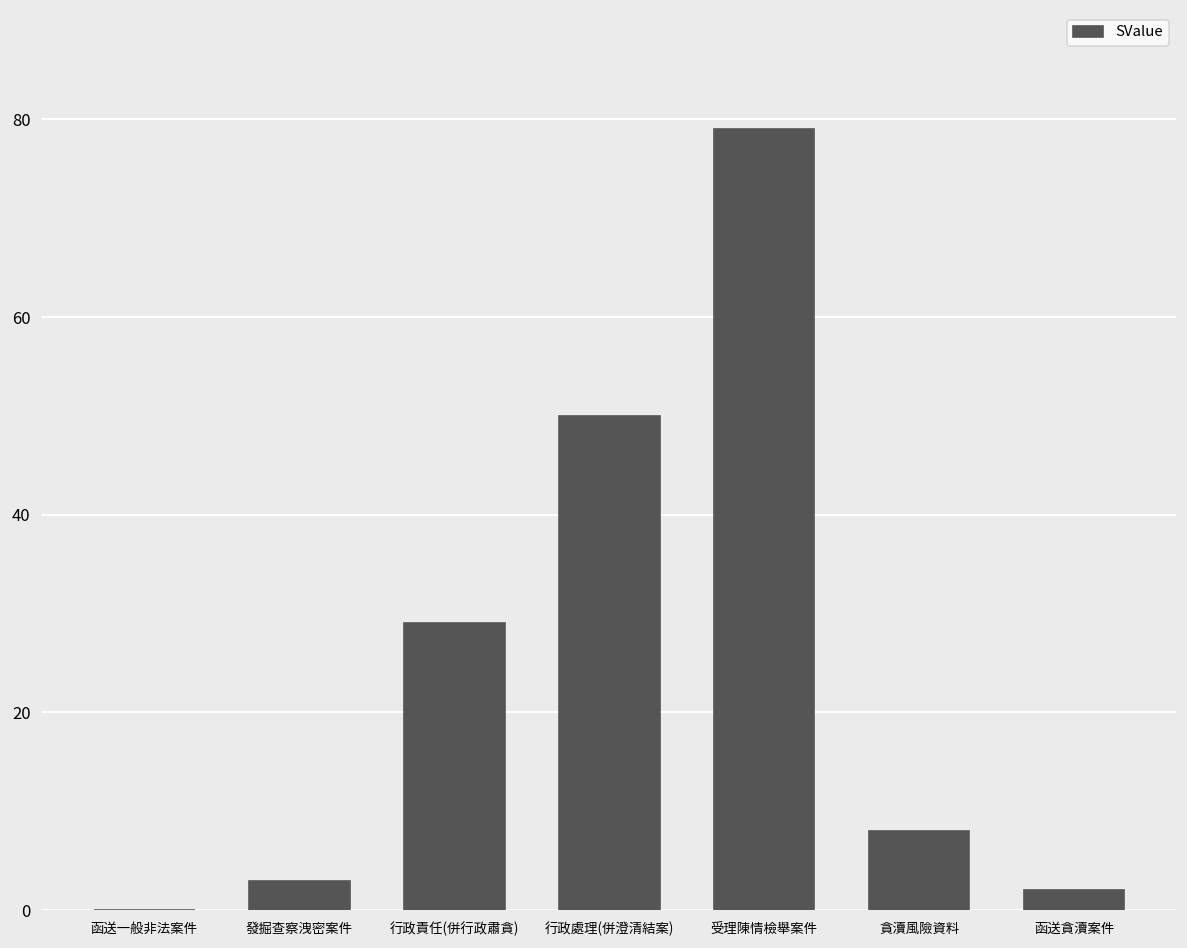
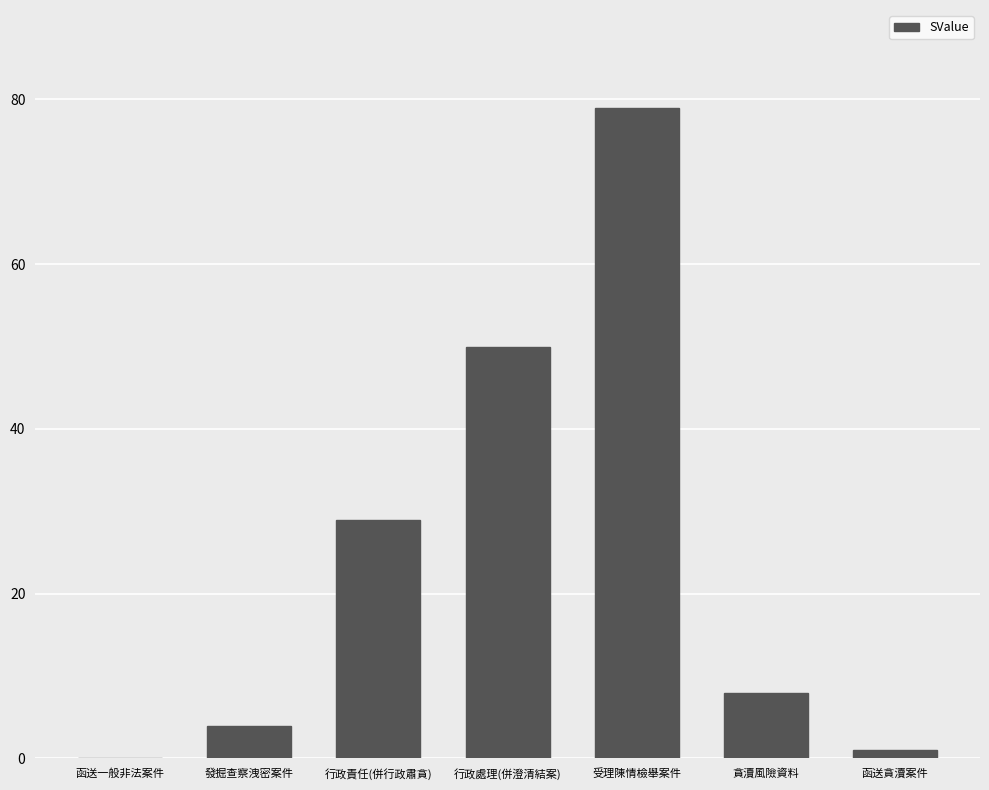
發掘查察洩密案件: 3 -> 4
函送貪瀆案件: 2 -> 1
